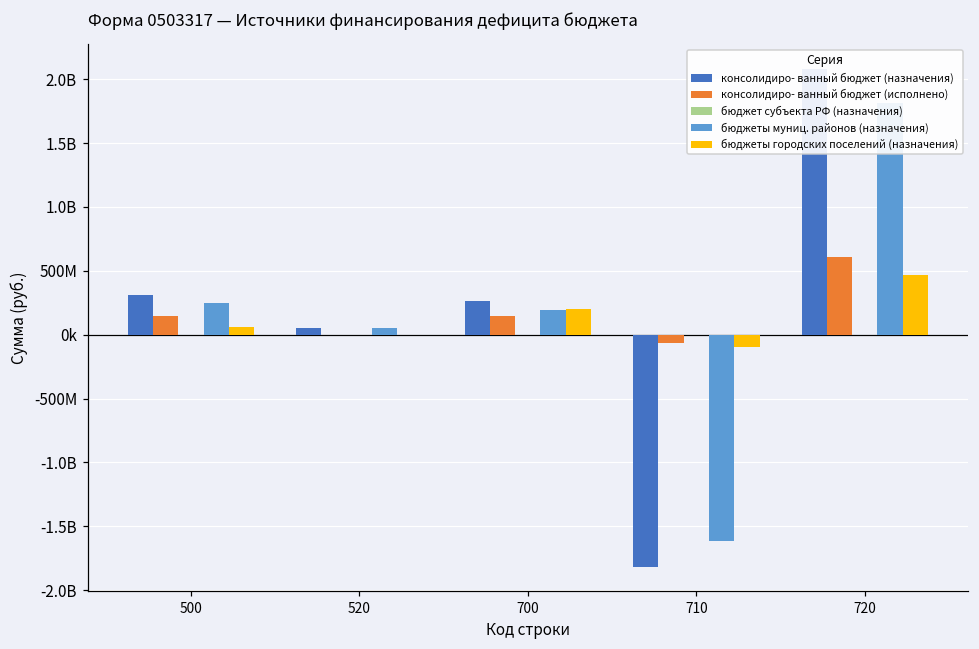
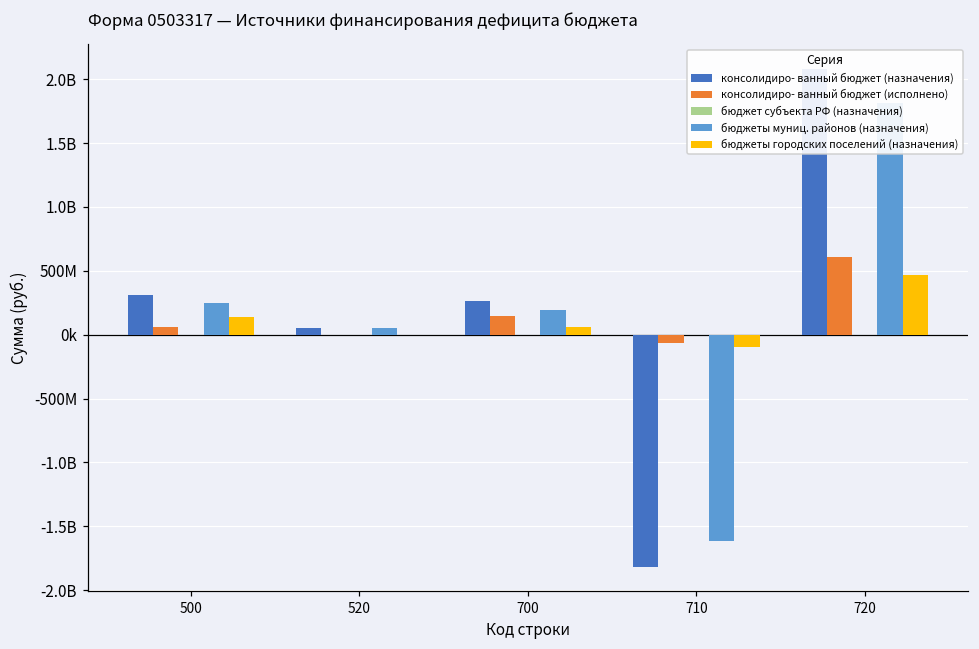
консолидиро- ванный бюджет (исполнено), 500: 140000000 -> 60000000
бюджеты городских поселений (назначения), 500: 60000000 -> 140000000
бюджеты городских поселений (назначения), 700: 200000000 -> 60000000
